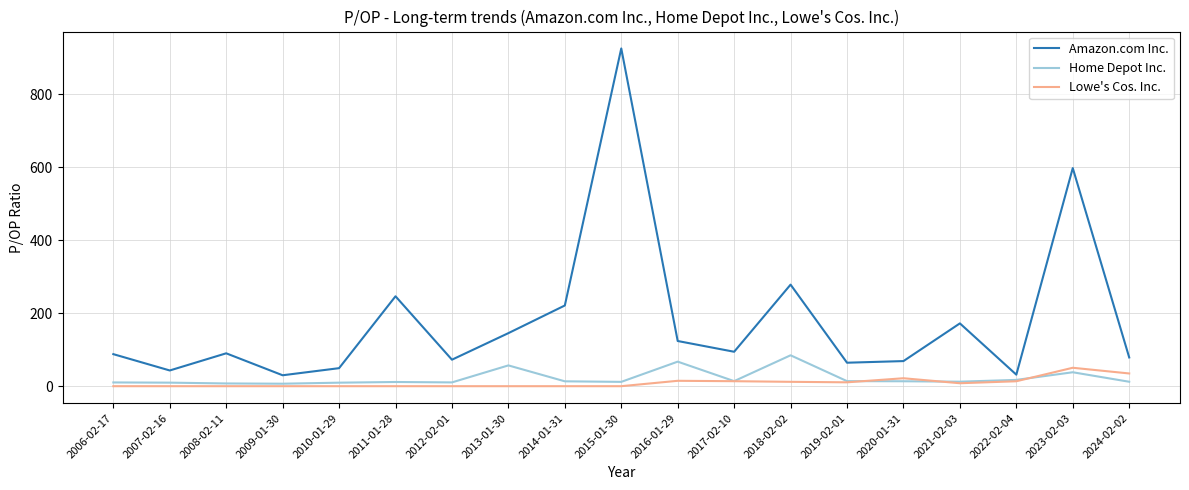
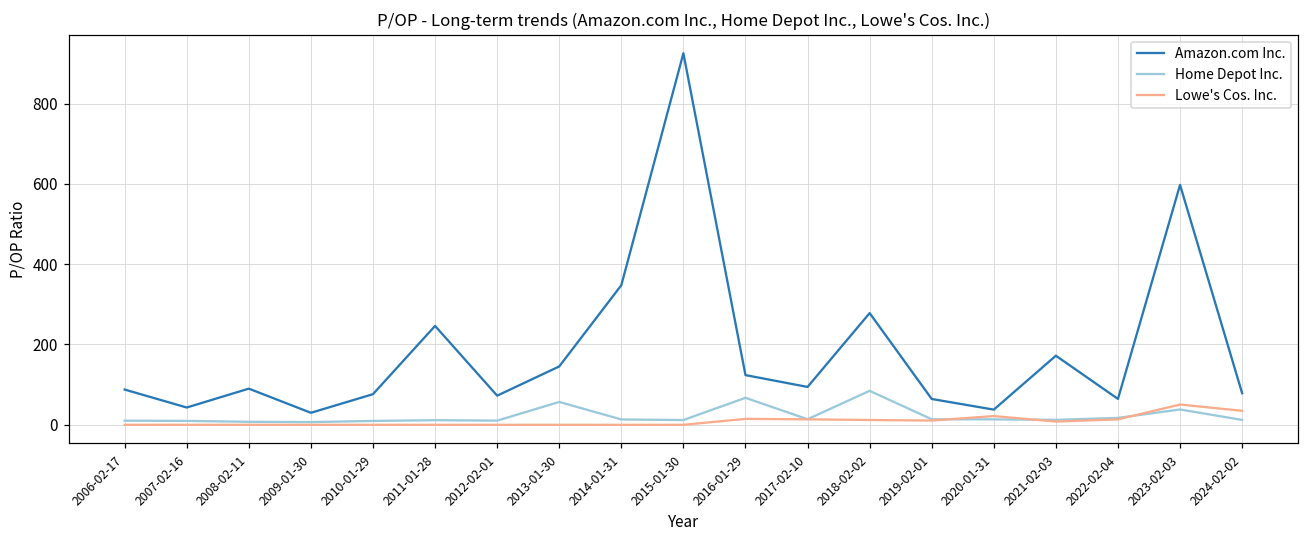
Amazon.com Inc., 2010-01-29: 50 -> 80
Amazon.com Inc., 2014-01-31: 220 -> 350
Amazon.com Inc., 2020-01-31: 70 -> 40
Amazon.com Inc., 2022-02-04: 30 -> 60
